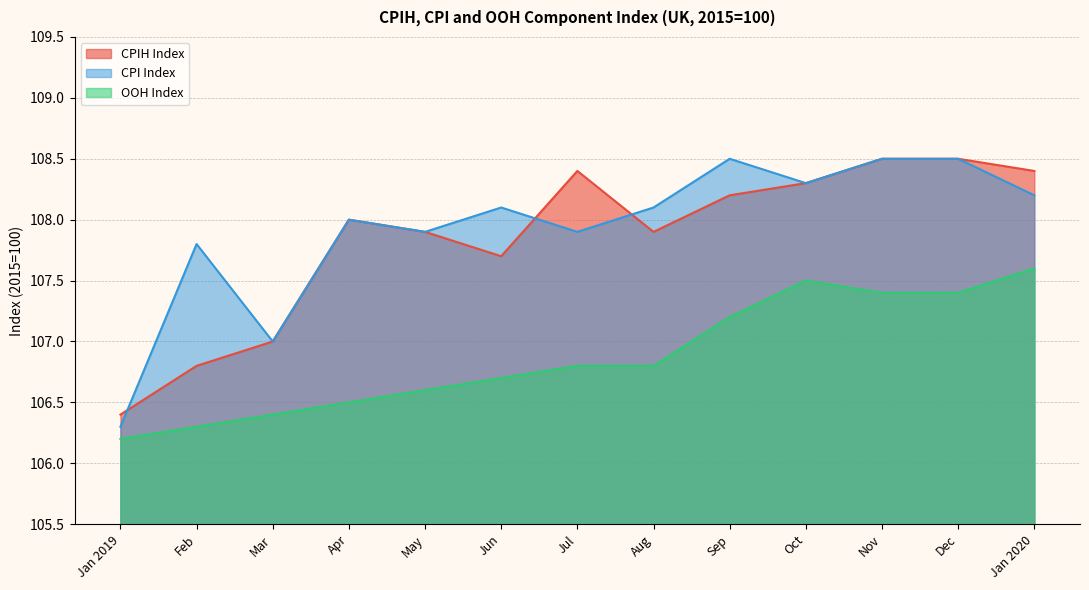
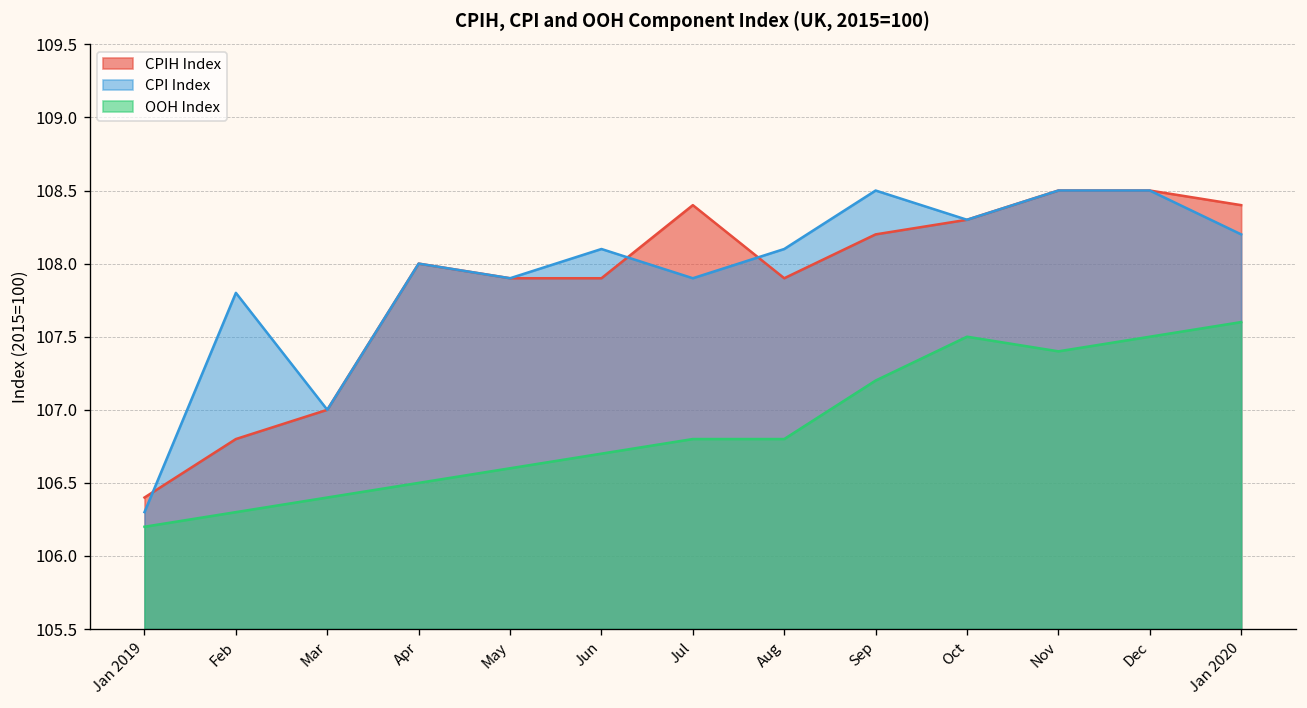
CPIH Index, Jun: 107.7 -> 107.9
OOH Index, Dec: 107.4 -> 107.5
